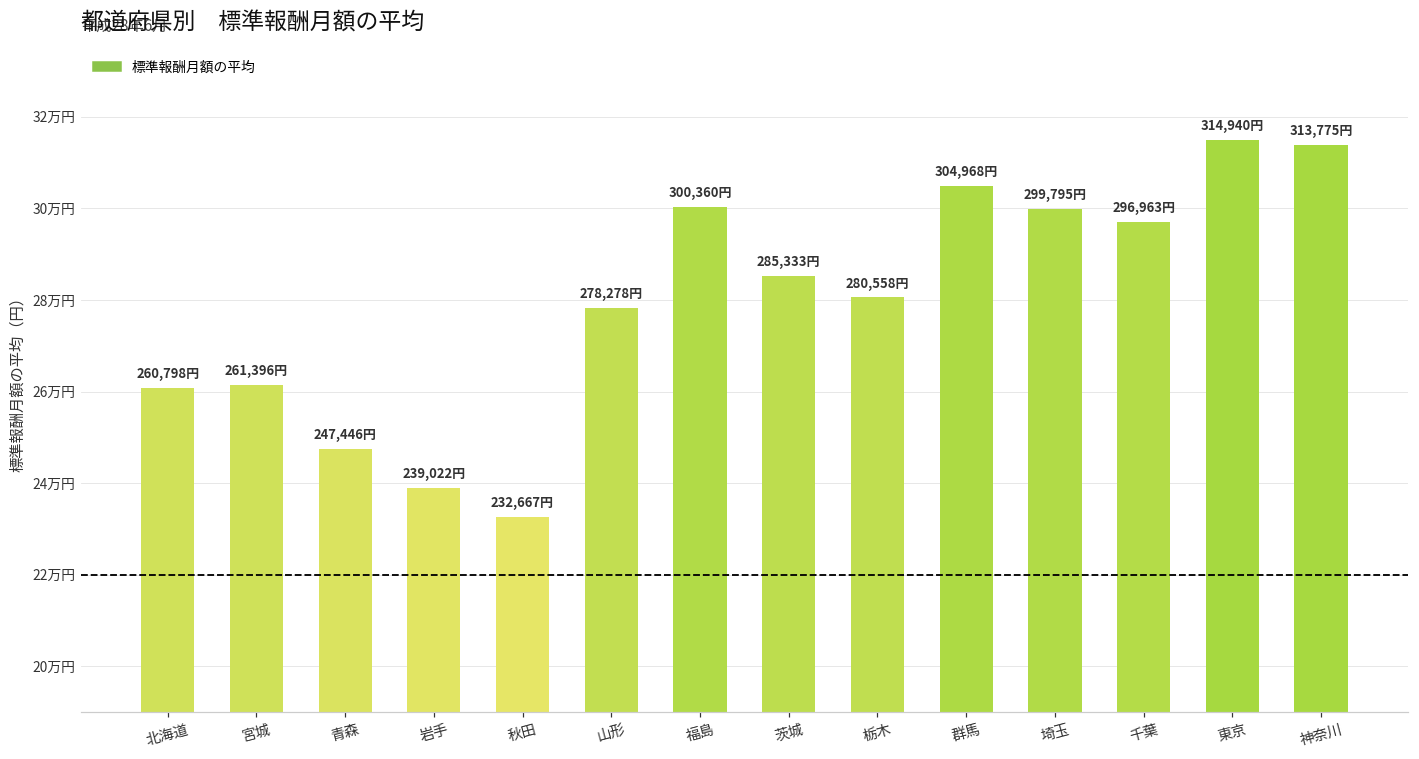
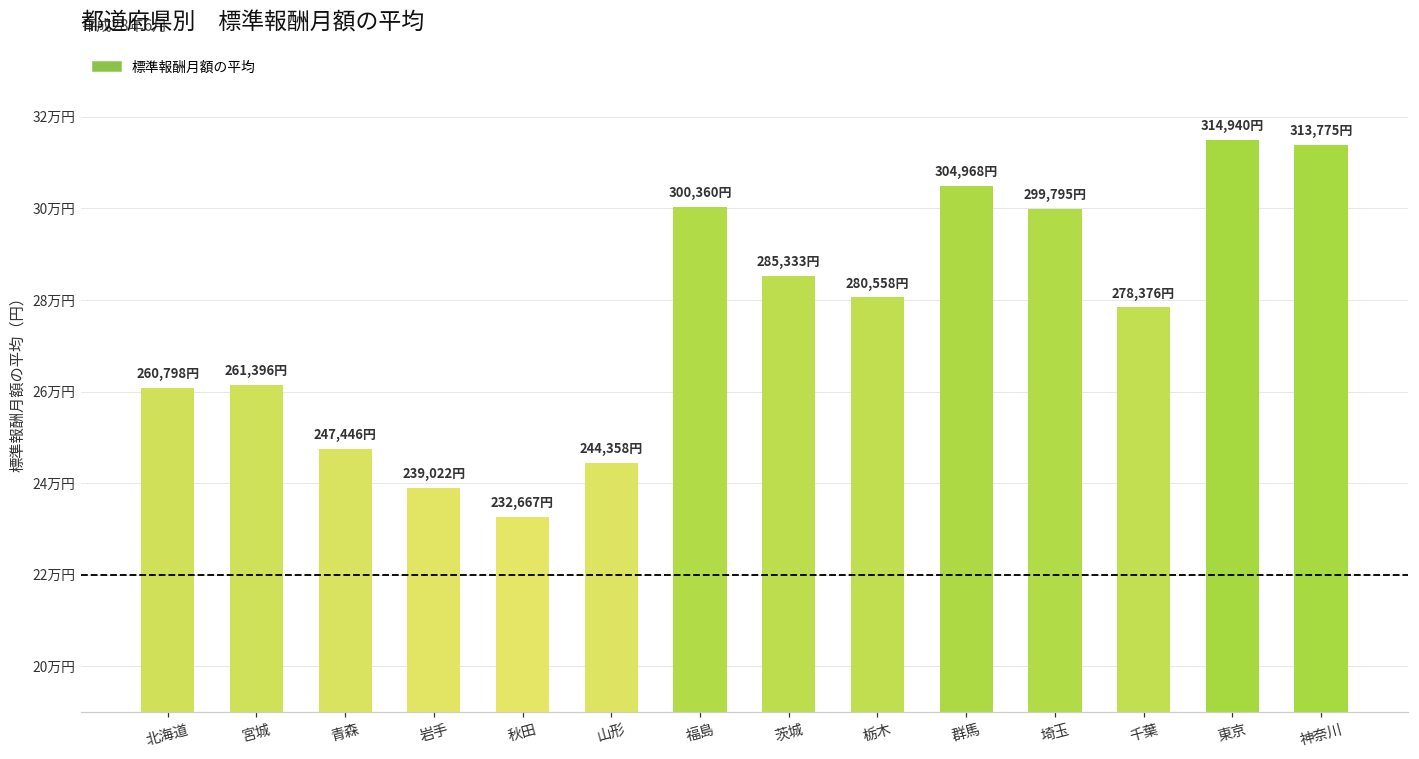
山形: 278,278円 -> 244,358円
千葉: 296,963円 -> 278,376円
